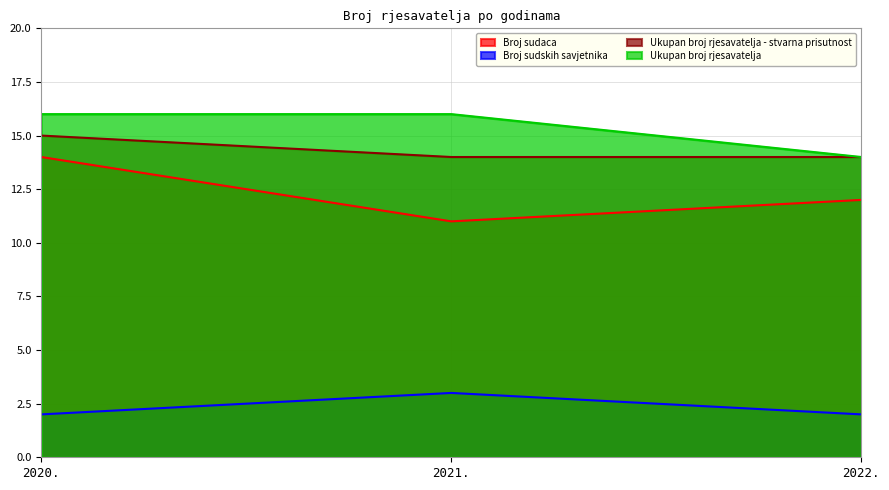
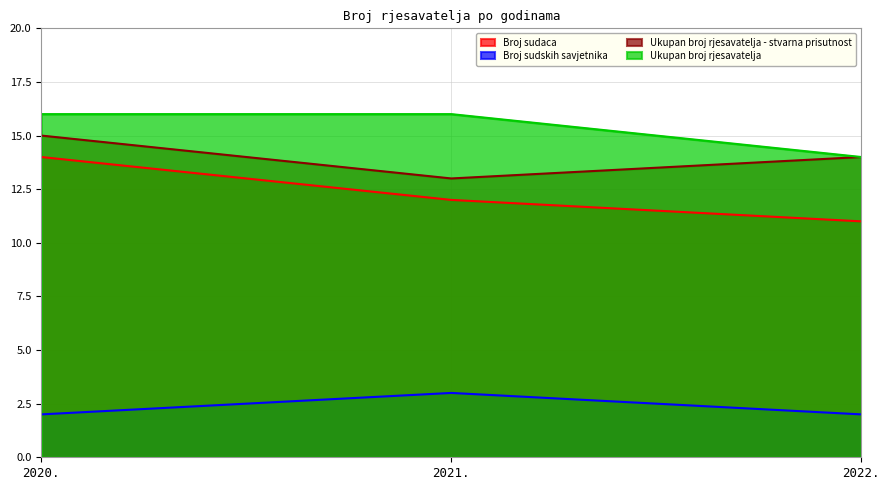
Broj sudaca, 2021.: 11 -> 12
Ukupan broj rjesavatelja - stvarna prisutnost, 2021.: 14 -> 13
Broj sudaca, 2022.: 12 -> 11
